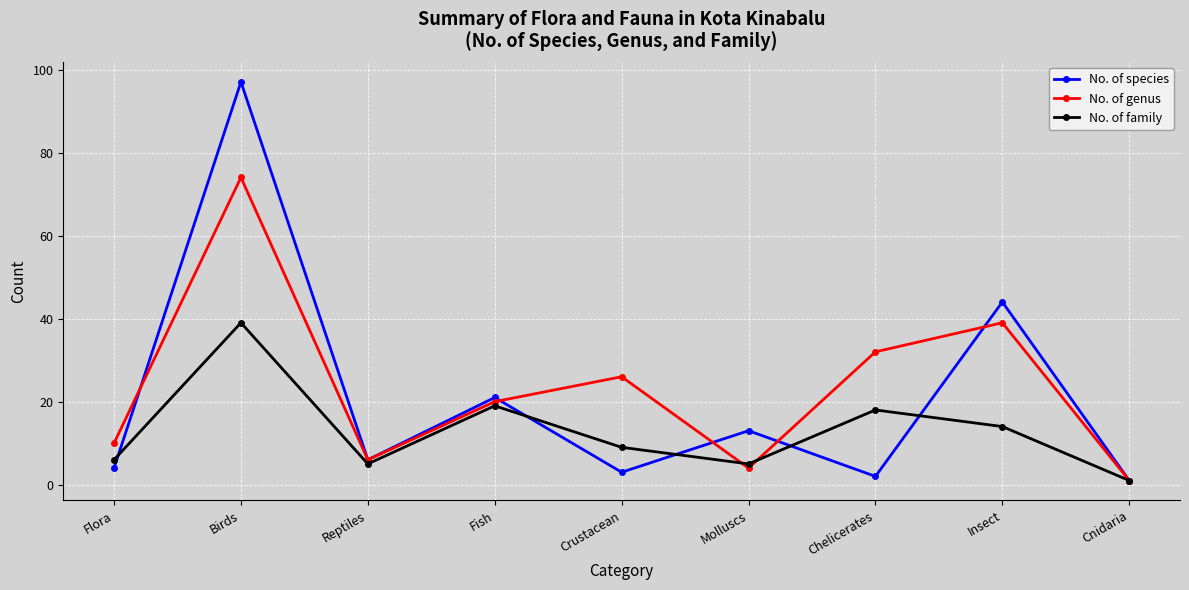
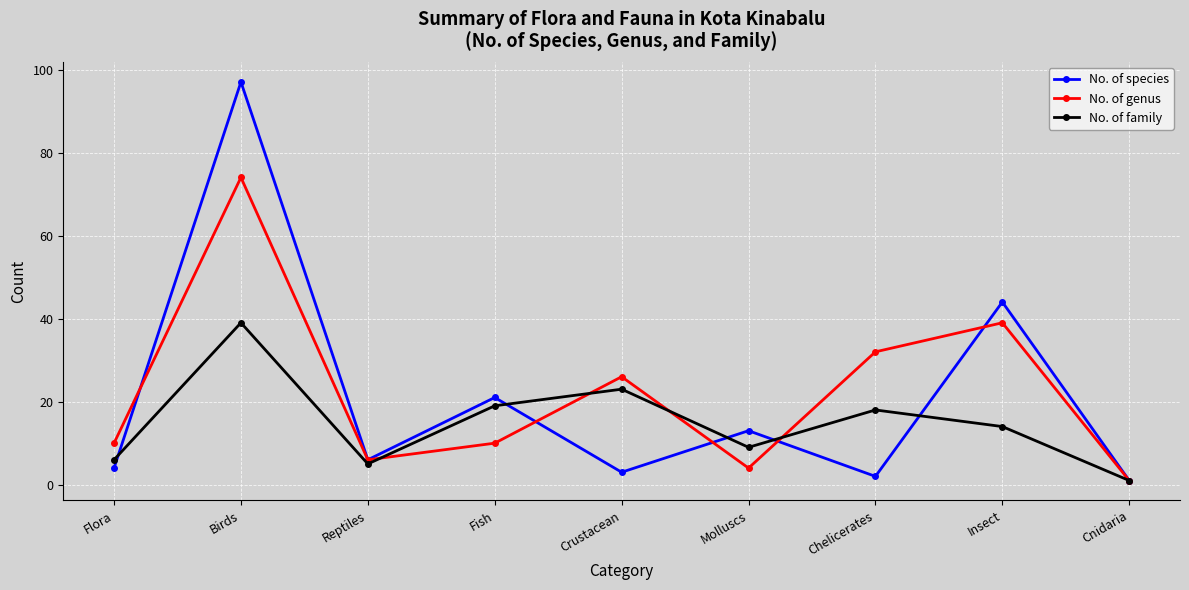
No. of genus, Fish: 20 -> 10
No. of family, Crustacean: 9 -> 23
No. of family, Molluscs: 5 -> 9
